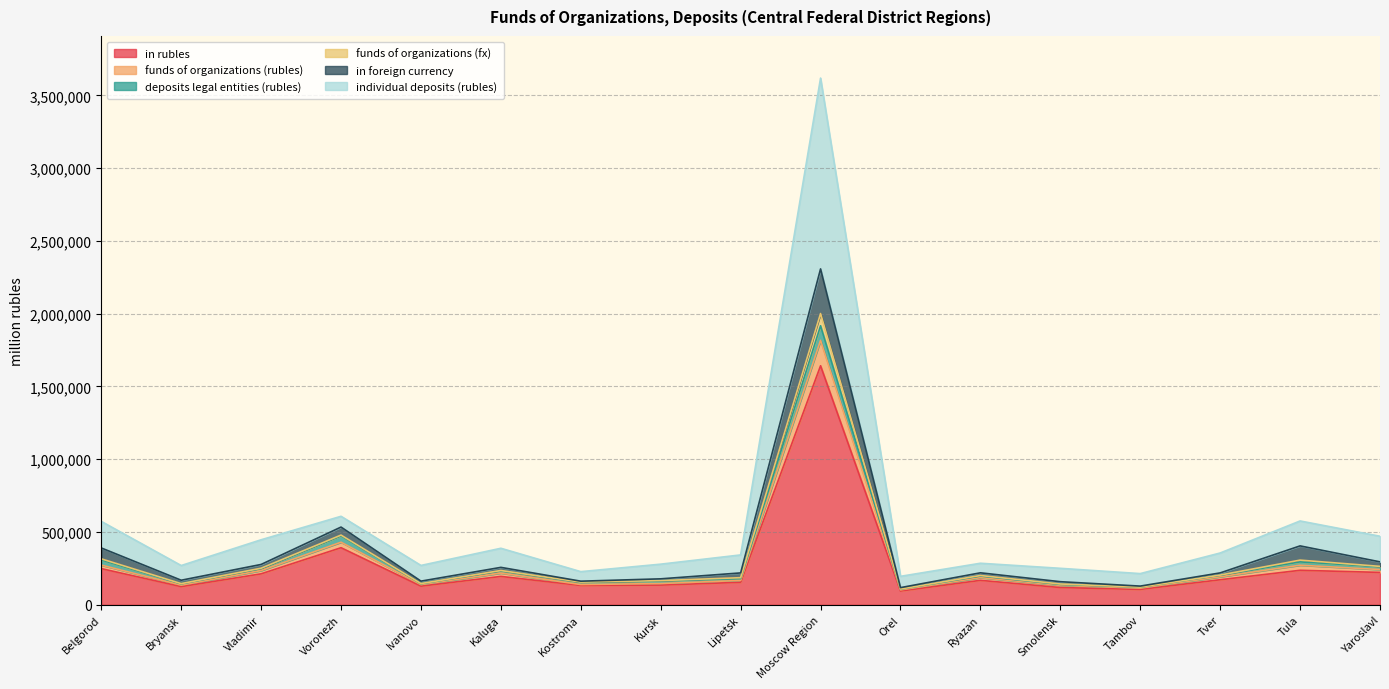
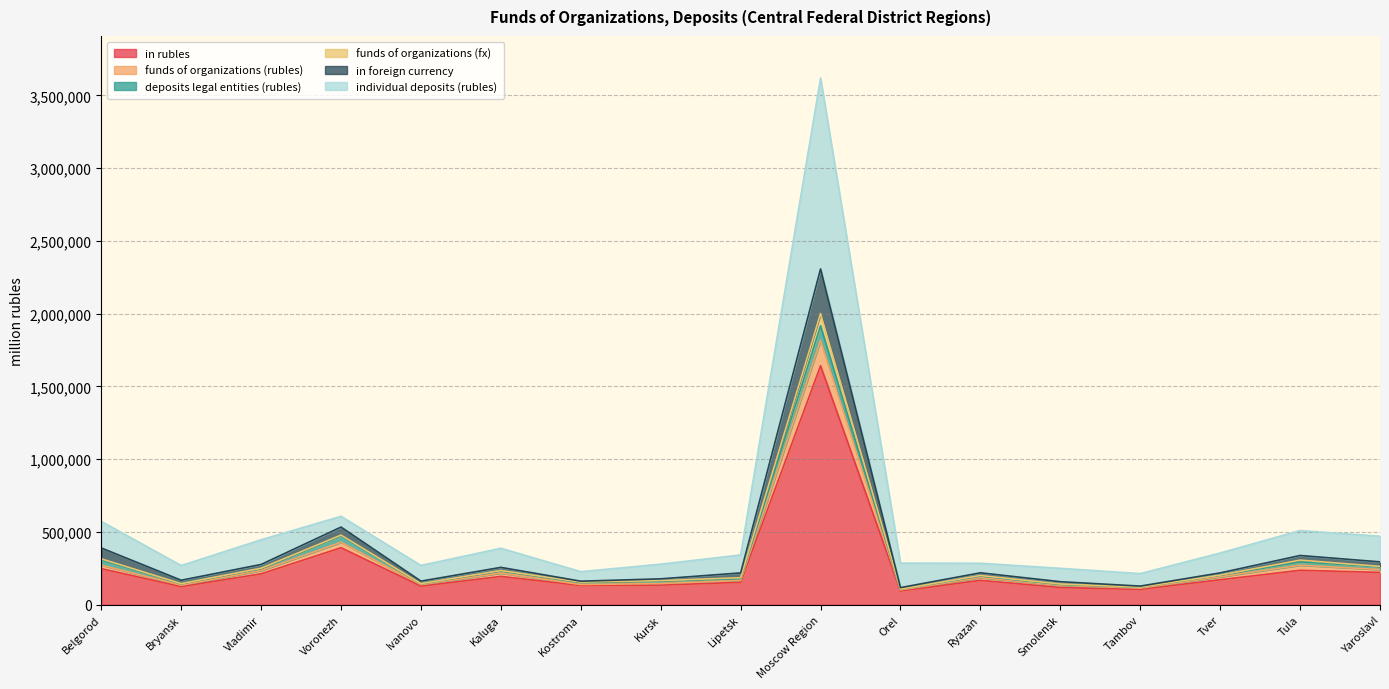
individual deposits (rubles), Orel: 80,000 -> 170,000
in foreign currency, Tula: 100,000 -> 30,000
